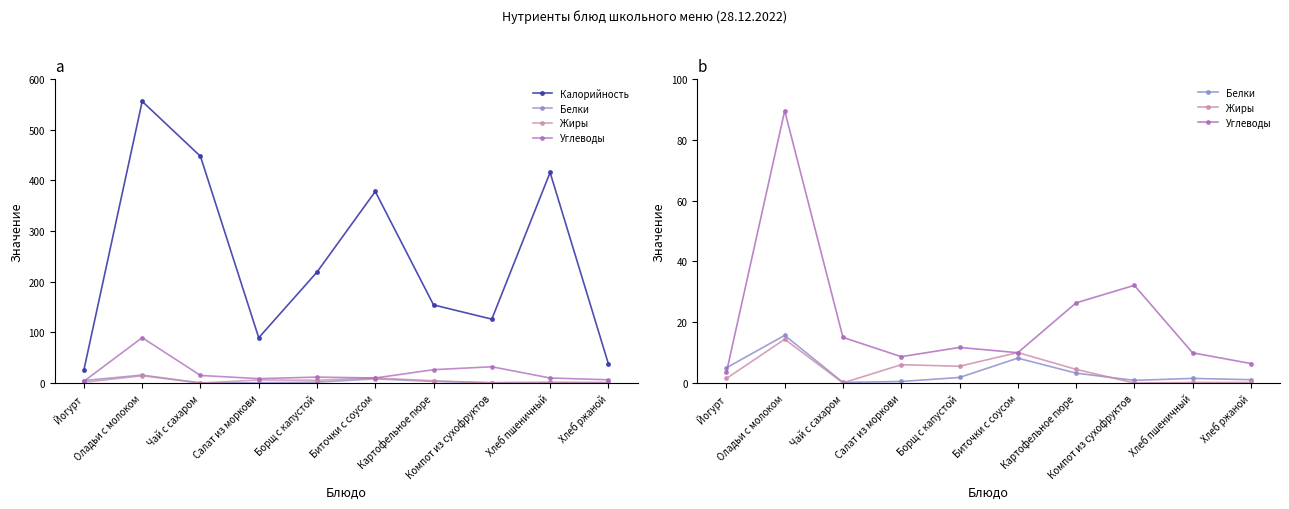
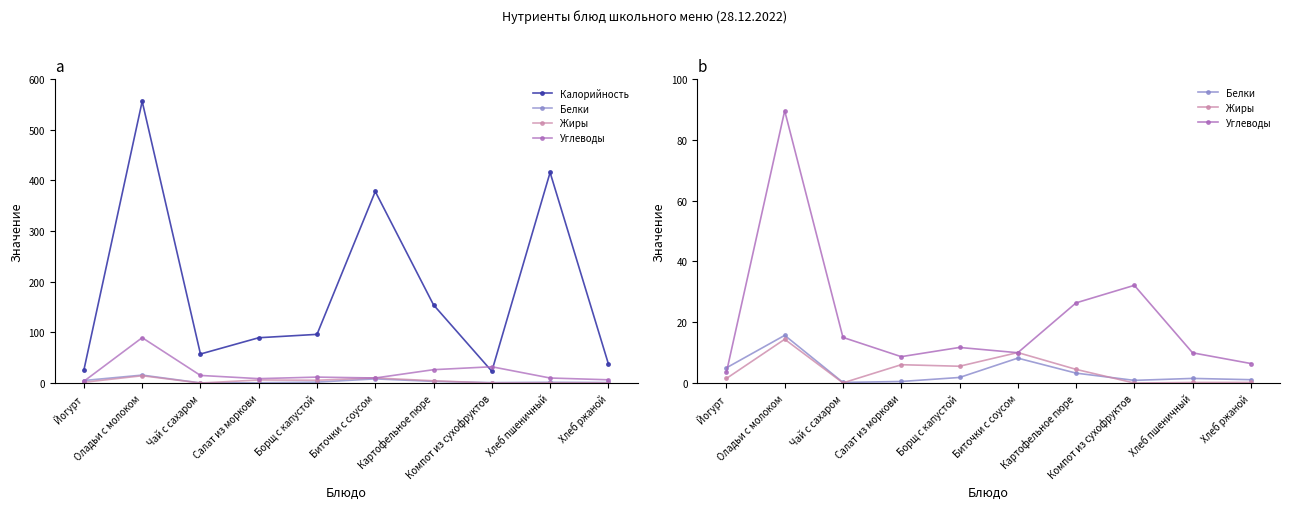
a, Калорийность, Чай с сахаром: 450 -> 60
a, Калорийность, Борщ с капустой: 220 -> 100
a, Калорийность, Компот из сухофруктов: 130 -> 20
